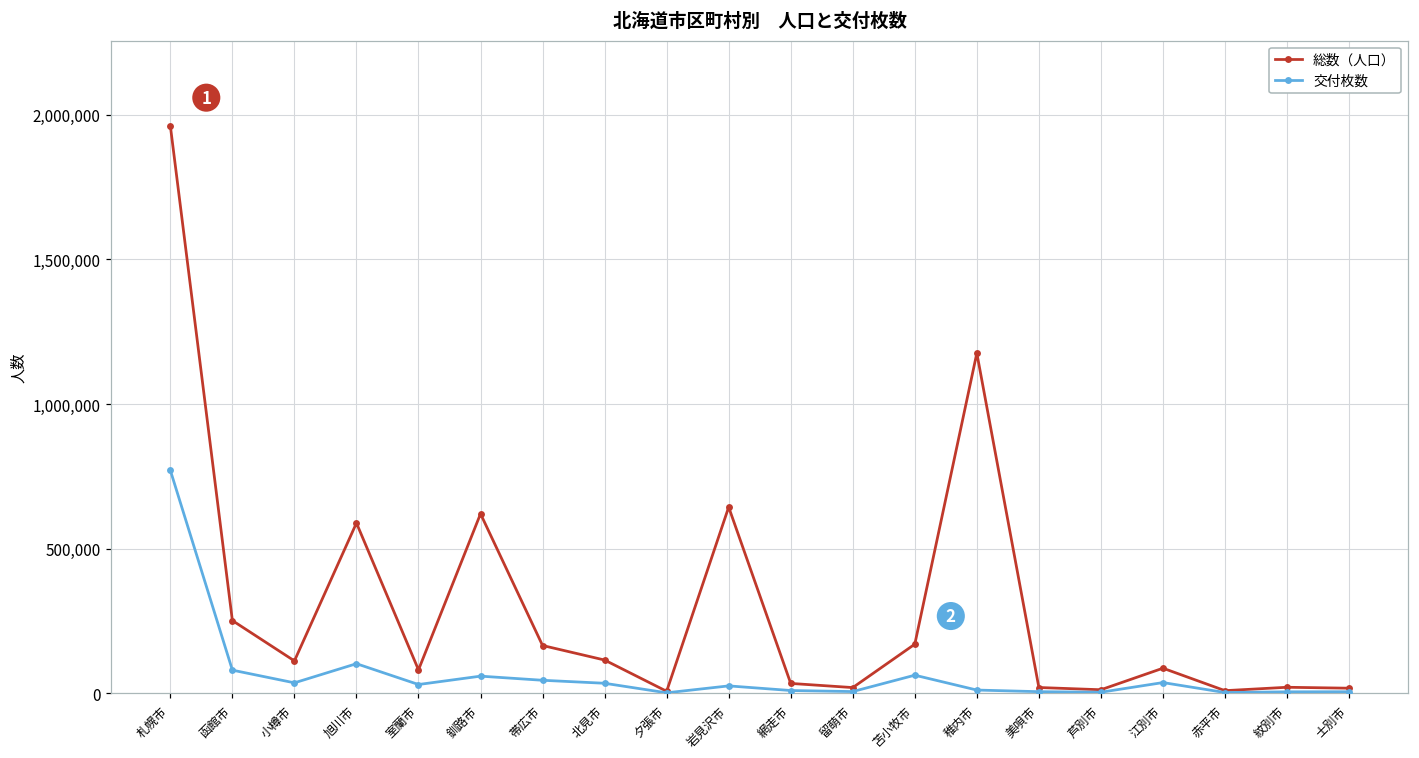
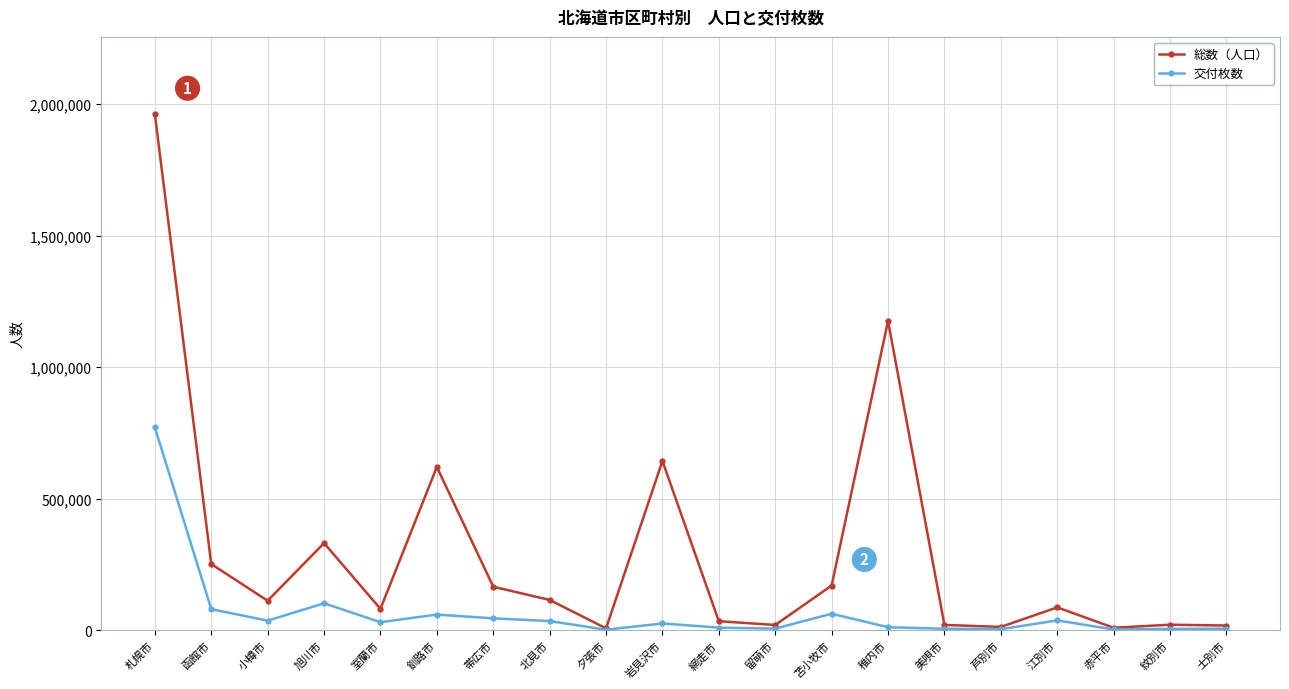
総数（人口）, 旭川市: 590,000 -> 330,000
